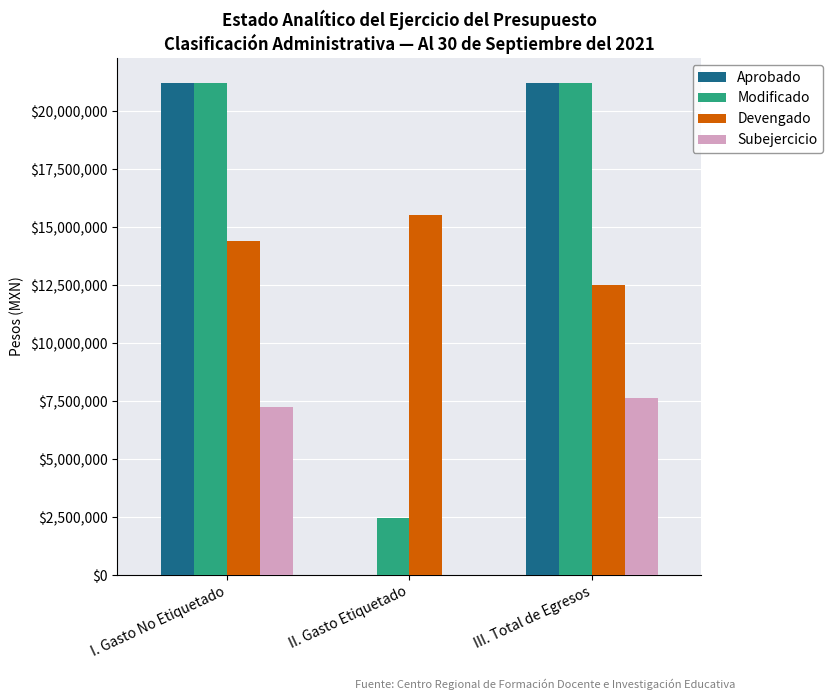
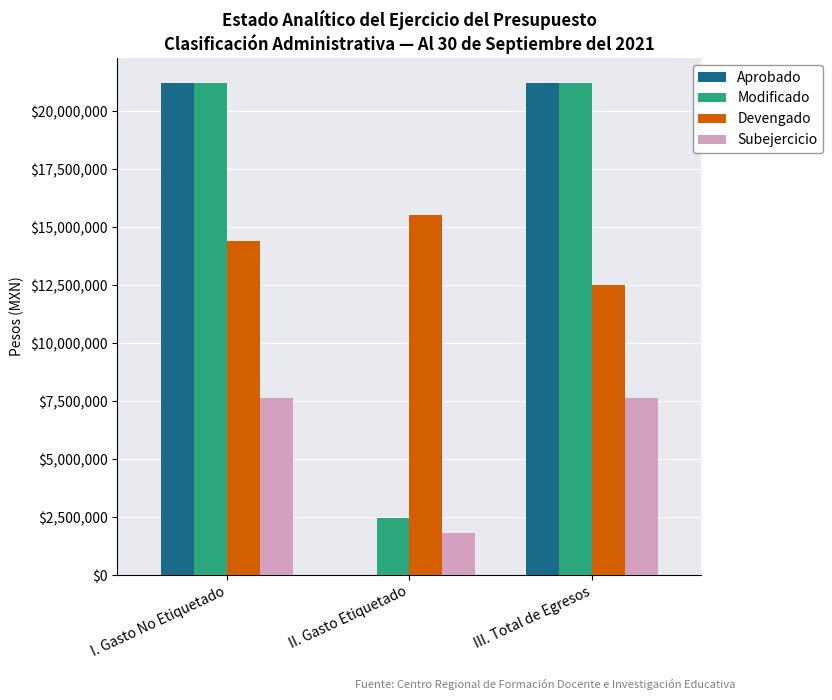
Subejercicio, I. Gasto No Etiquetado: $7,200,000 -> $7,600,000
Subejercicio, II. Gasto Etiquetado: $0 -> $1,800,000
